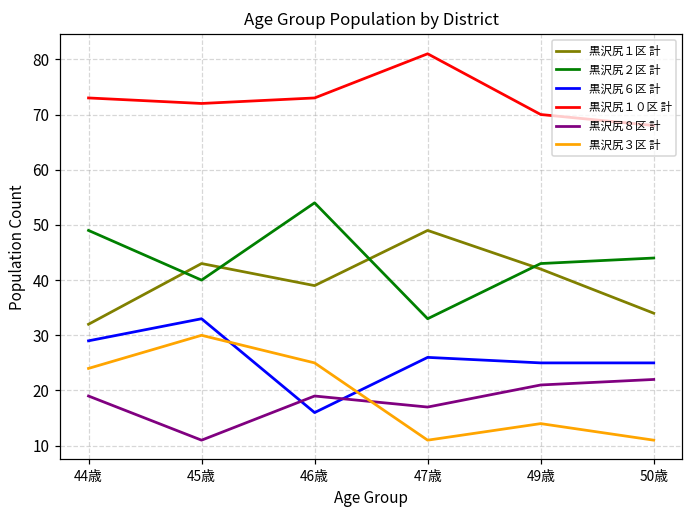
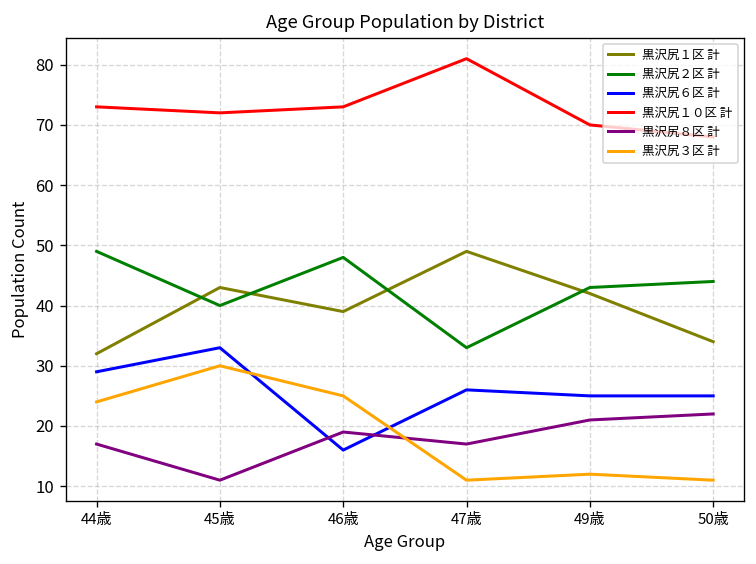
黒沢尻８区 計, 44歳: 19 -> 17
黒沢尻２区 計, 46歳: 54 -> 48
黒沢尻３区 計, 49歳: 14 -> 12
